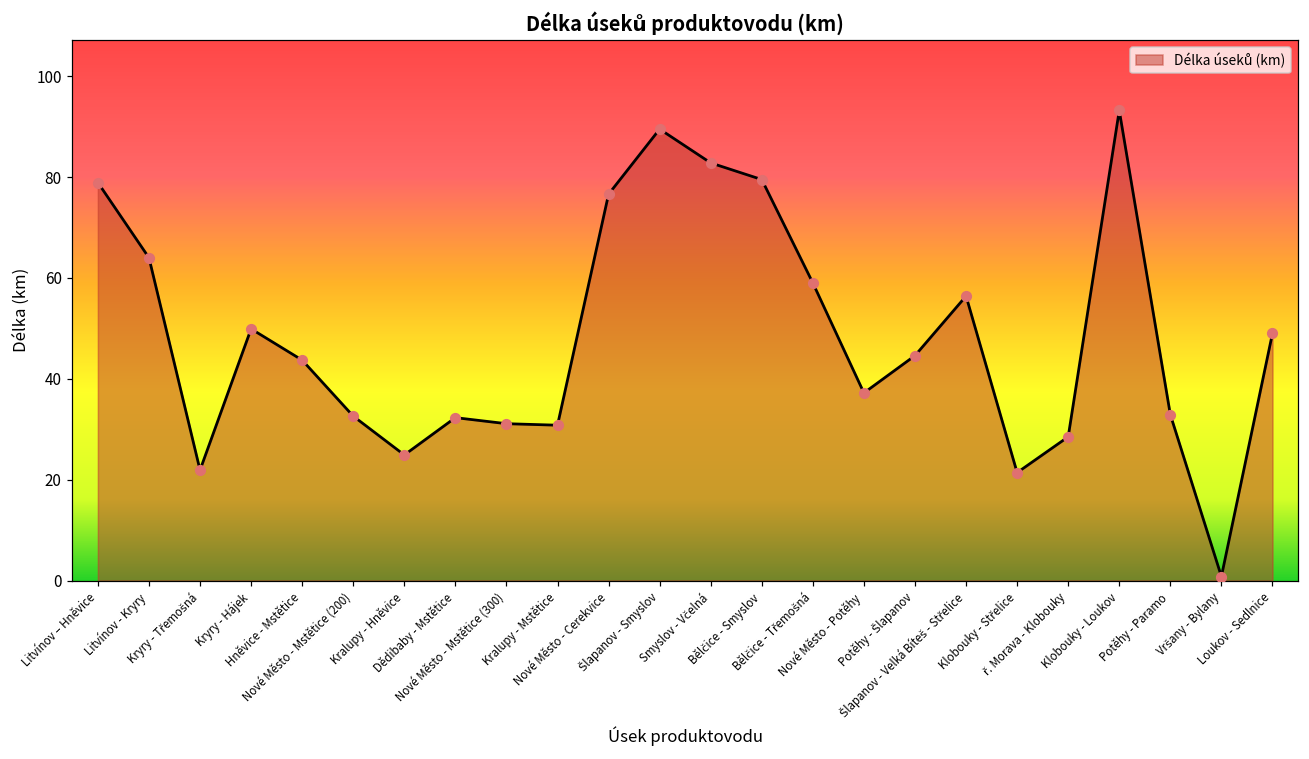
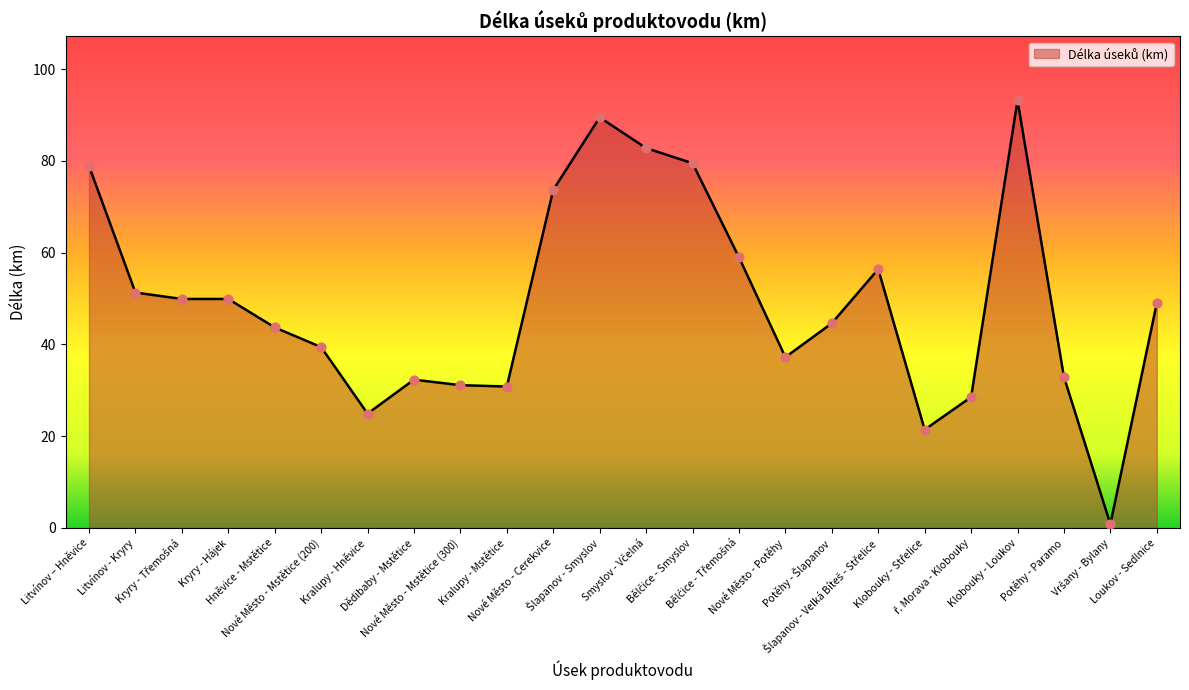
Litvínov - Kryry: 64 -> 51
Kryry - Třemošná: 22 -> 50
Nové Město - Mstětice (200): 33 -> 39
Nové Město - Cerekvice: 77 -> 74
